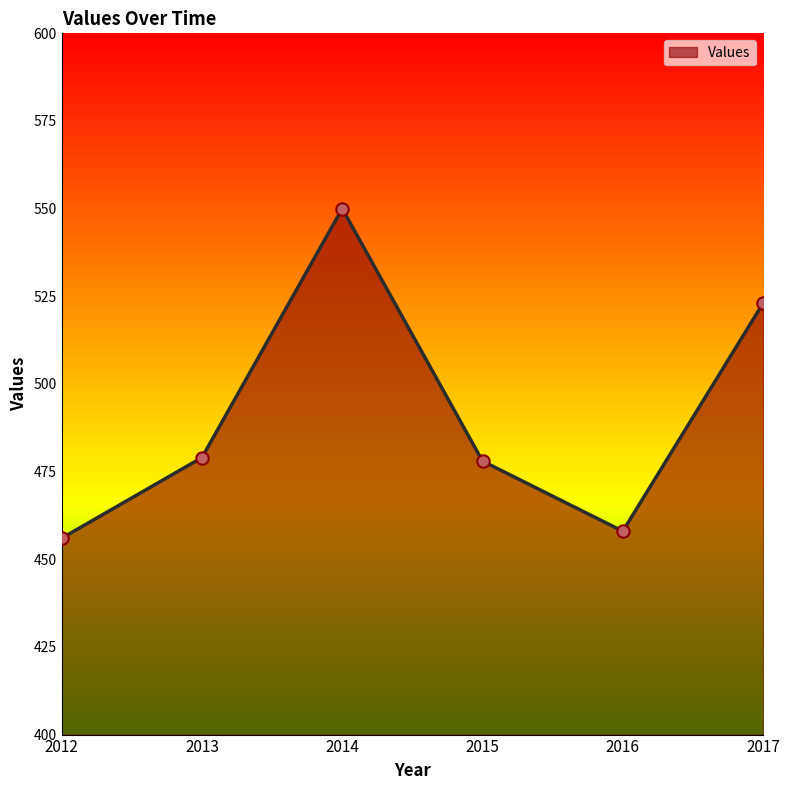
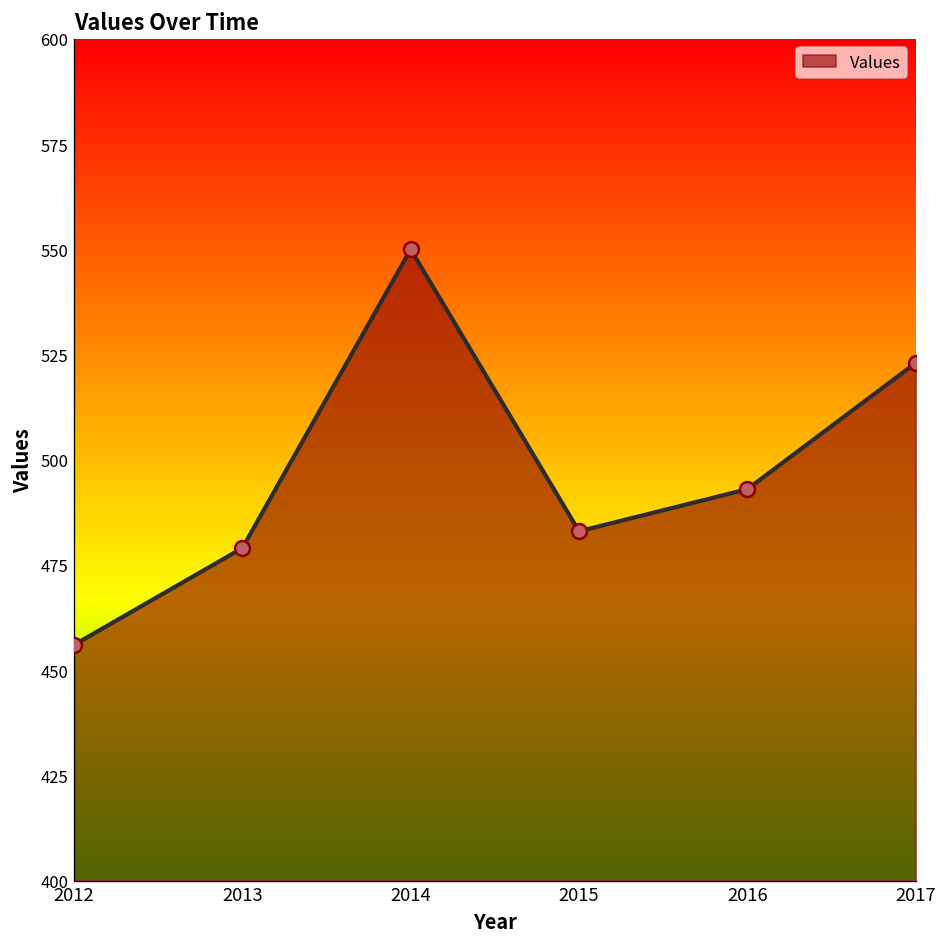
2015: 478 -> 483
2016: 458 -> 493
